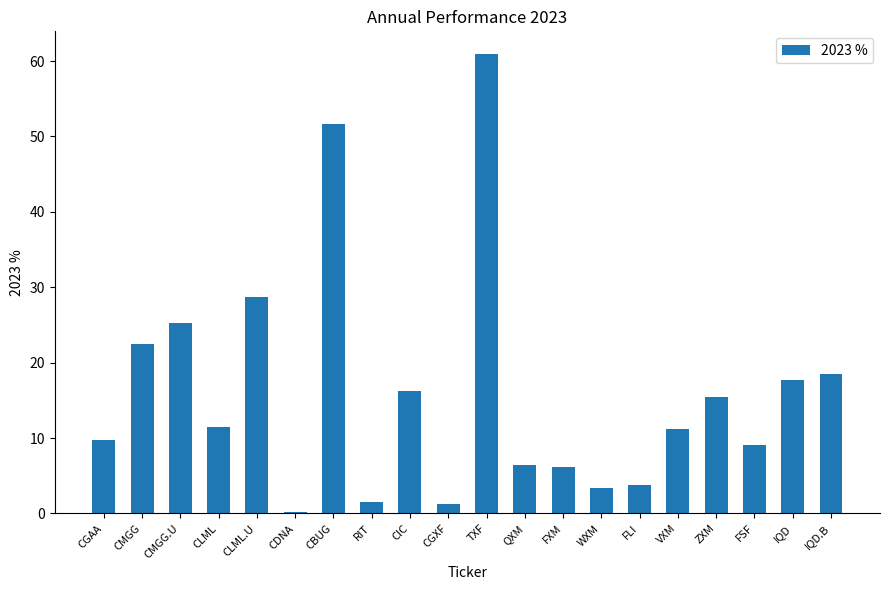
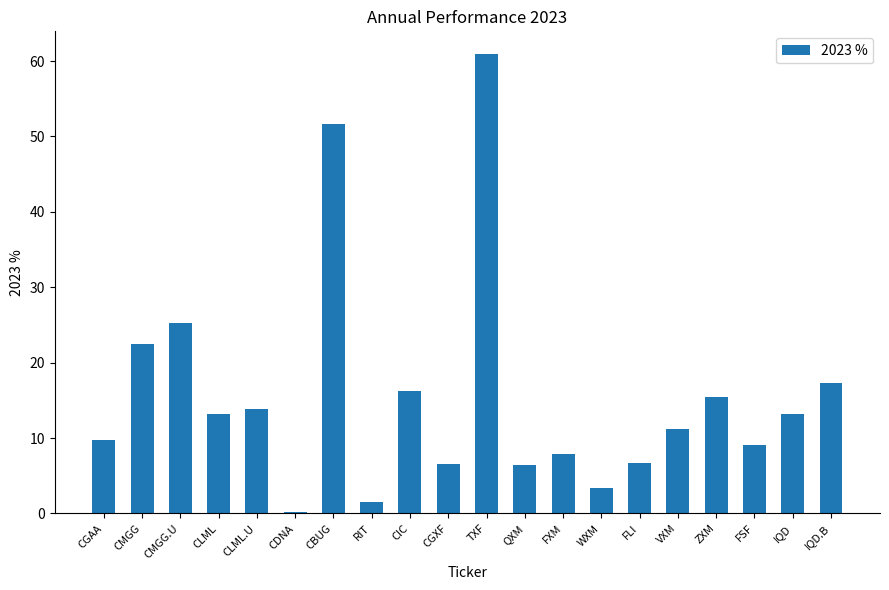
CLML: 12 -> 13
CLML.U: 29 -> 14
CGXF: 1 -> 7
FXM: 6 -> 8
FLI: 4 -> 7
IQD: 18 -> 13
IQD.B: 19 -> 17
